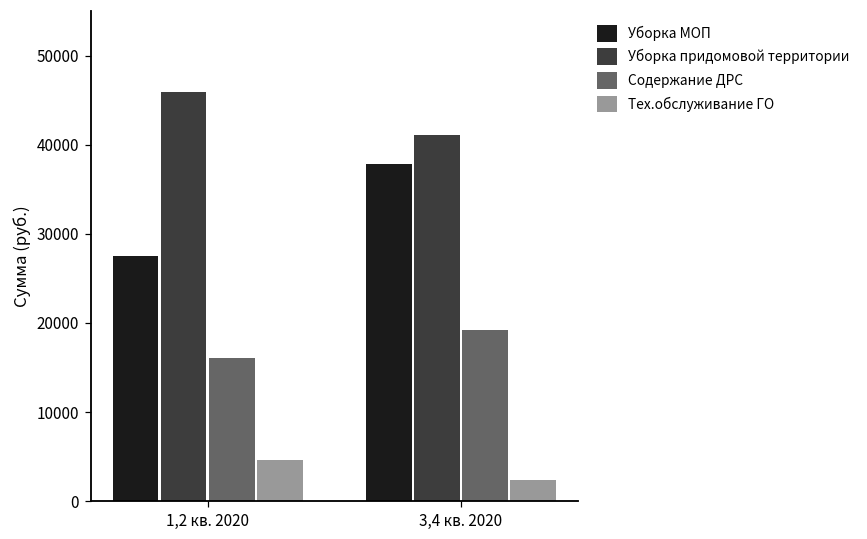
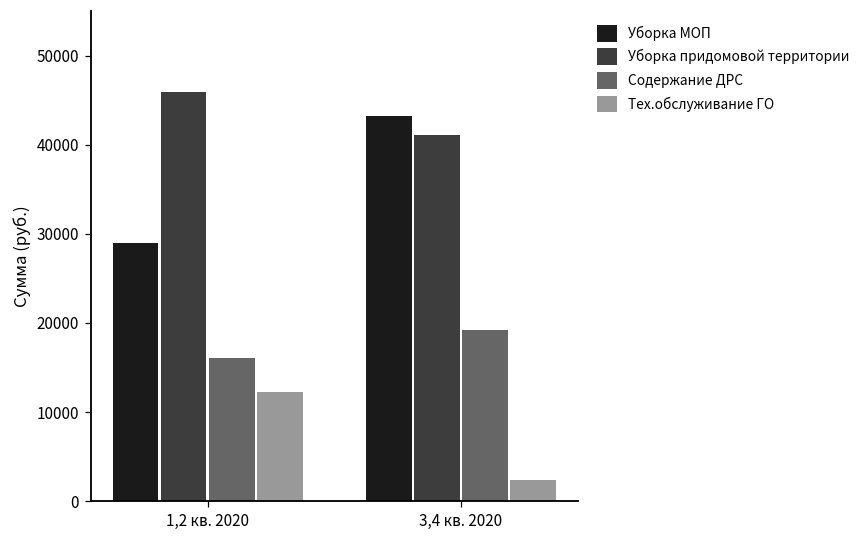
Уборка МОП, 1,2 кв. 2020: 27000 -> 29000
Тех.обслуживание ГО, 1,2 кв. 2020: 5000 -> 12000
Уборка МОП, 3,4 кв. 2020: 38000 -> 43000
